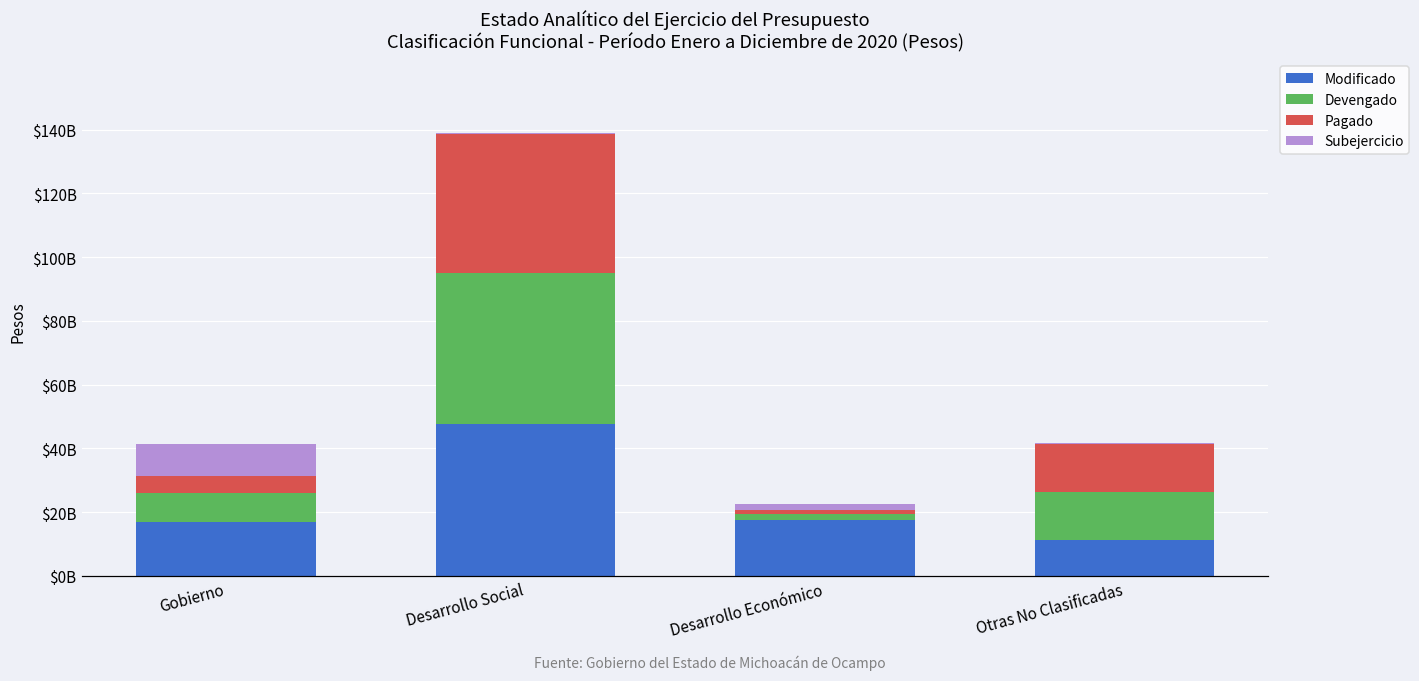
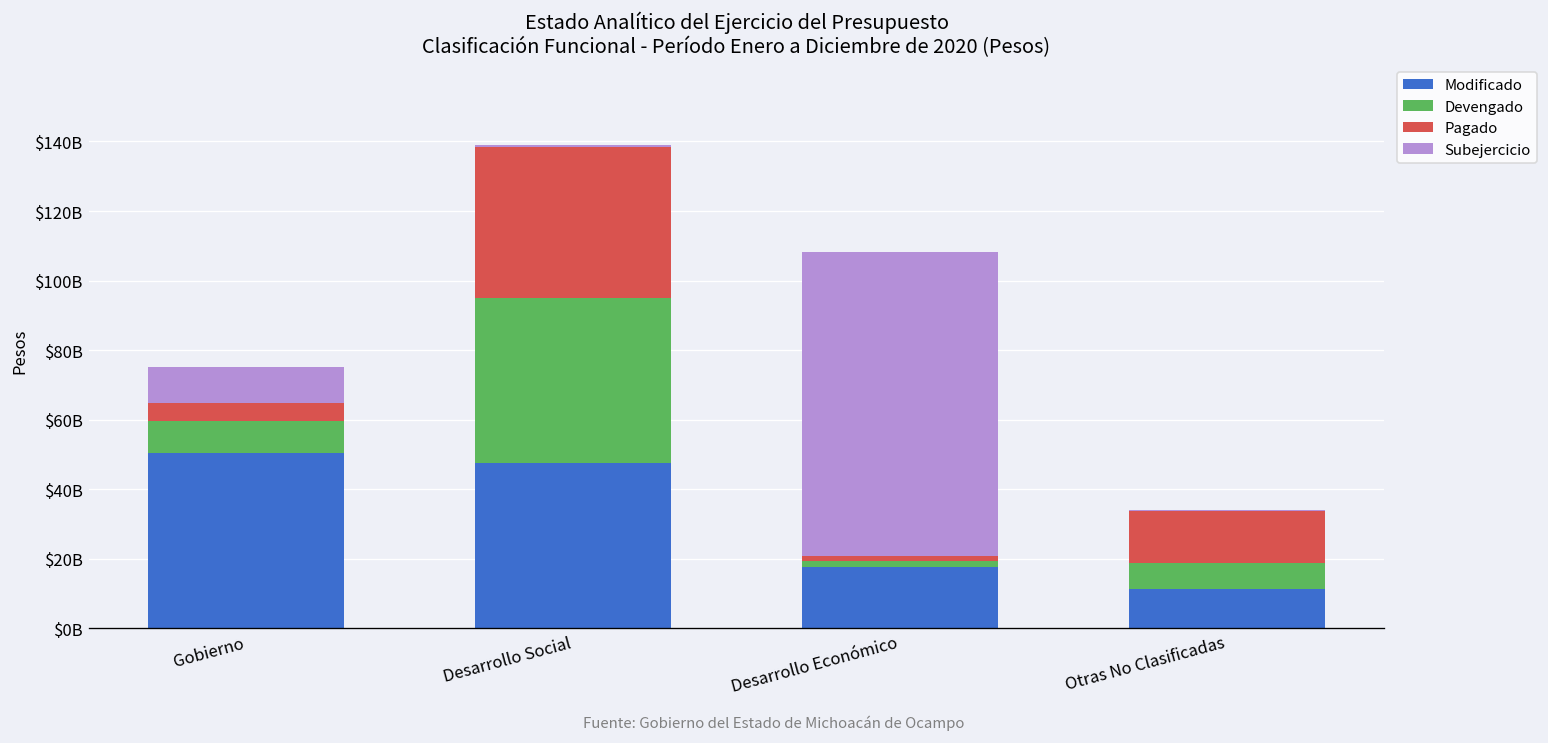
Modificado, Gobierno: $17000000000 -> $50000000000
Subejercicio, Desarrollo Económico: $2000000000 -> $87000000000
Devengado, Otras No Clasificadas: $15000000000 -> $7000000000
